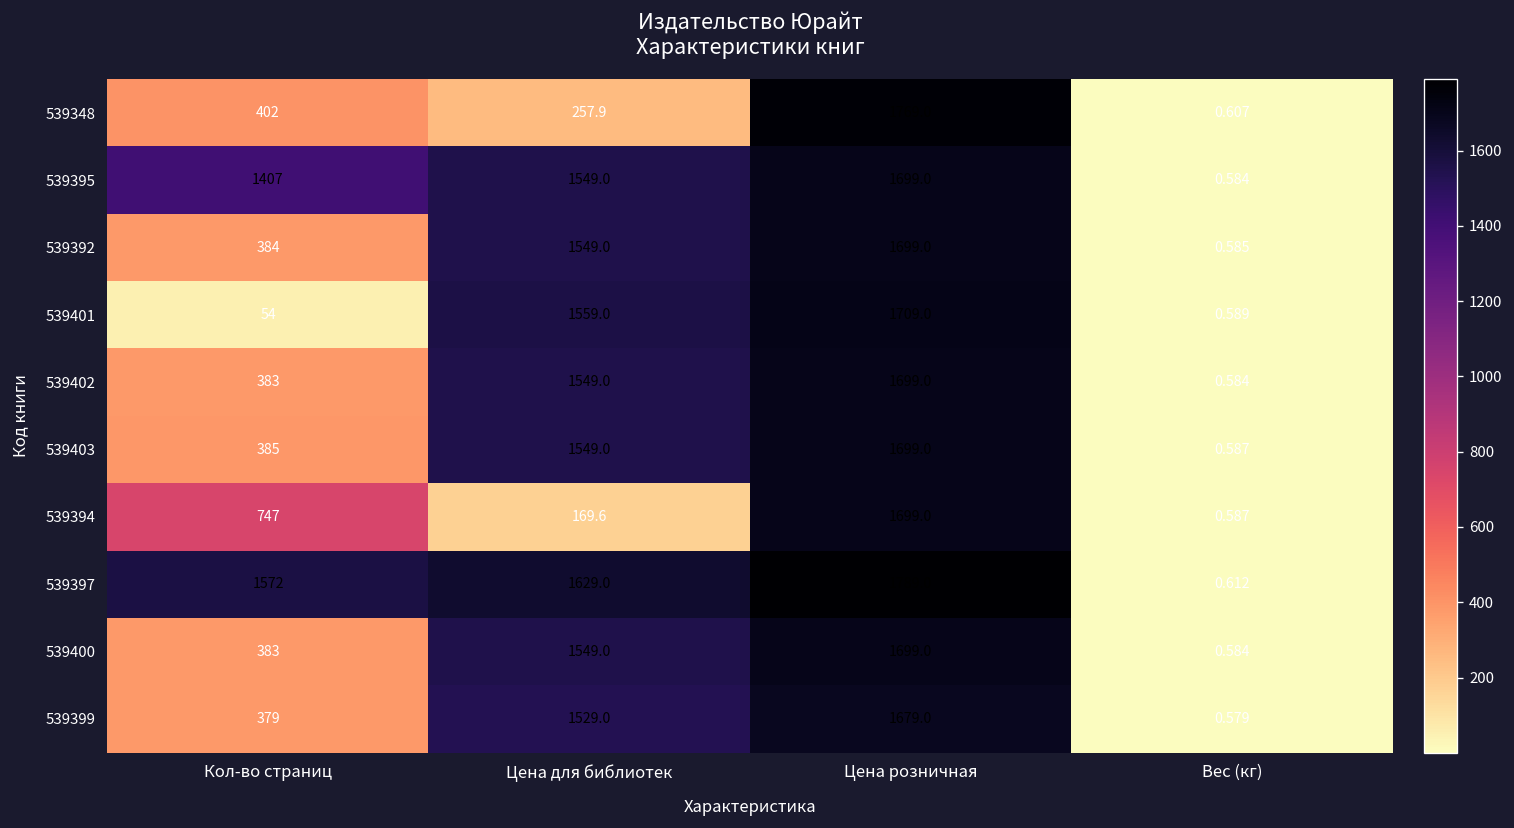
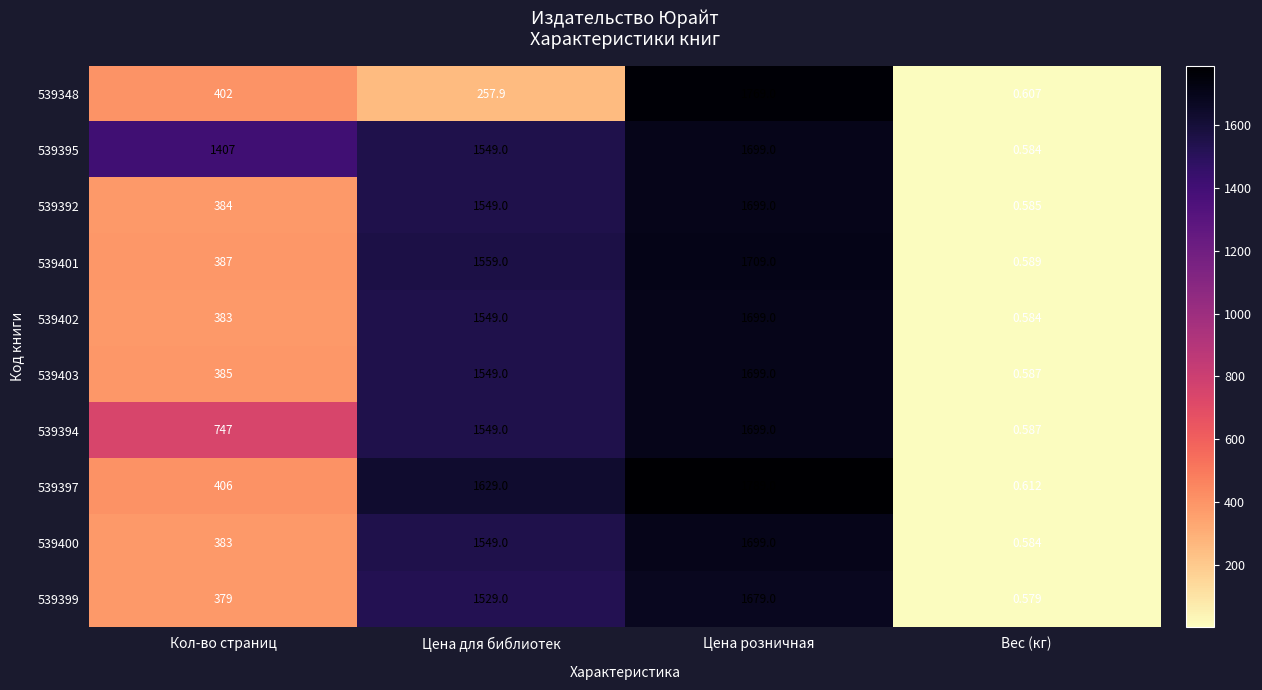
539401, Кол-во страниц: 54 -> 387
539394, Цена для библиотек: 169.6 -> 1549.0
539397, Кол-во страниц: 1572 -> 406
